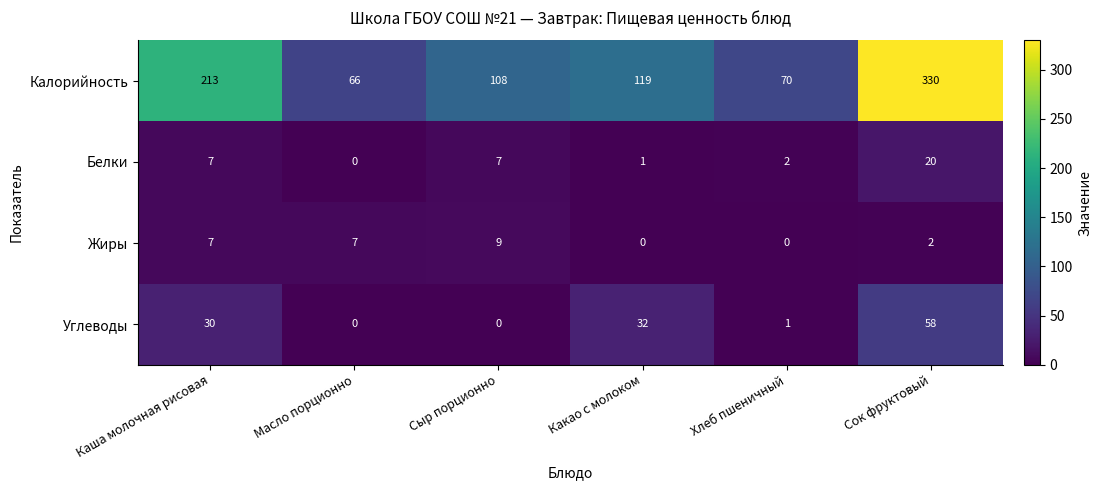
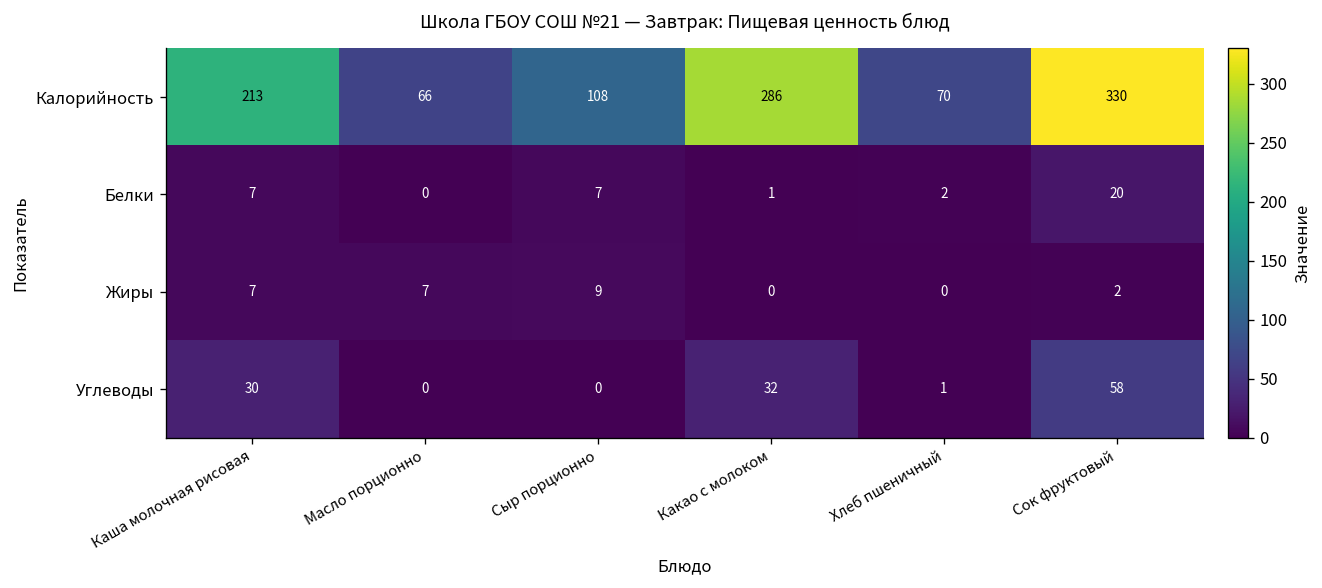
Калорийность, Какао с молоком: 119 -> 286
